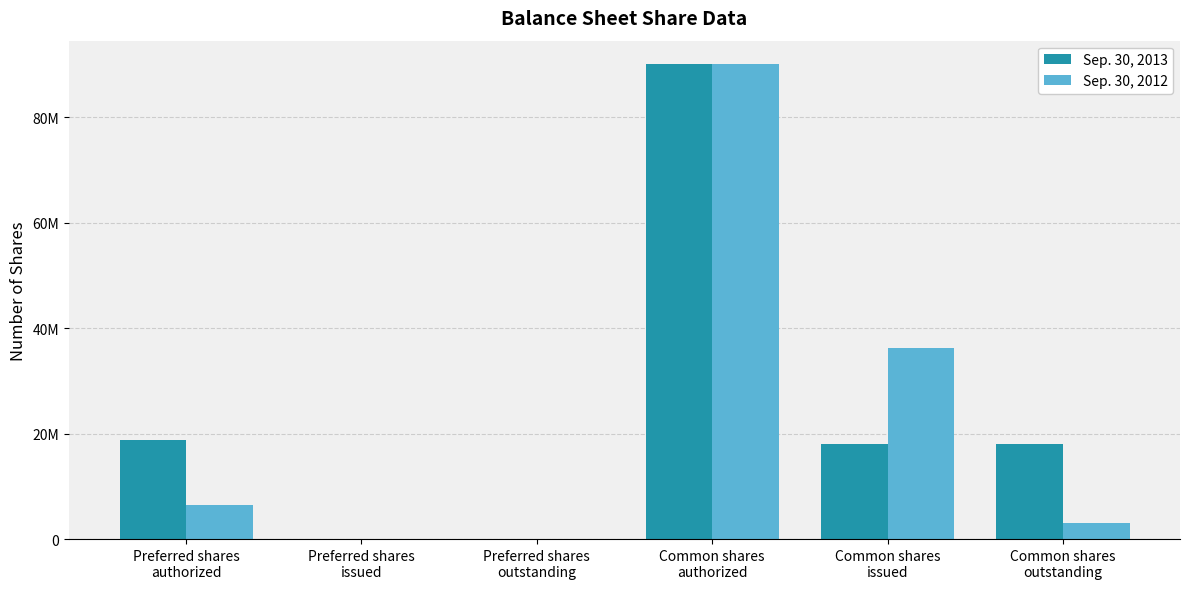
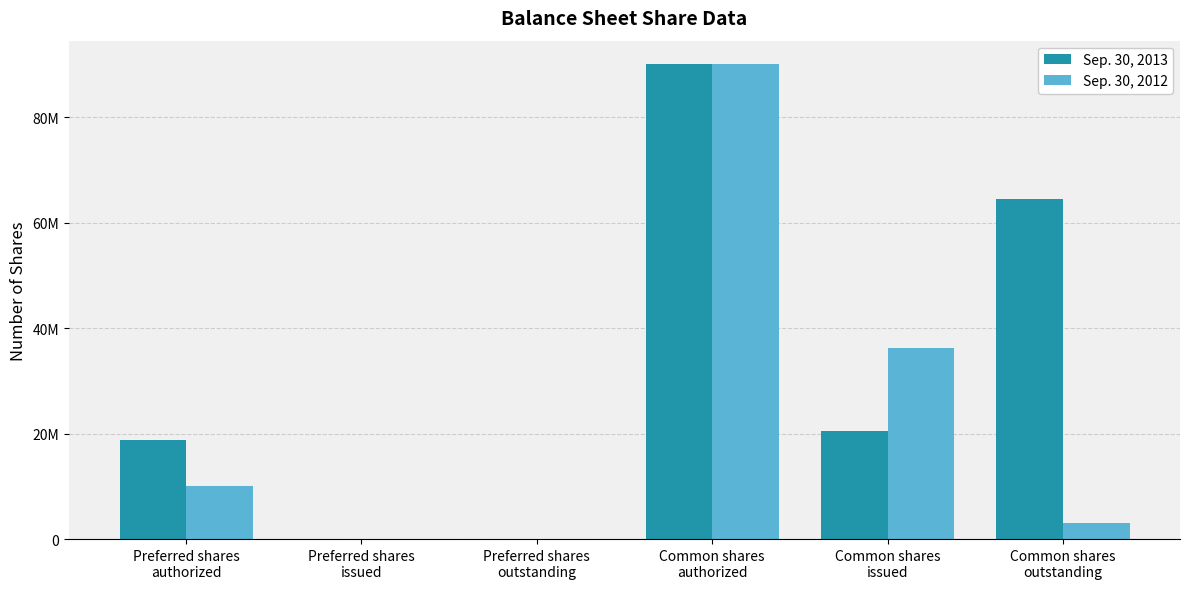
Sep. 30, 2012, Preferred shares authorized: 6000000 -> 10000000
Sep. 30, 2013, Common shares issued: 18000000 -> 20000000
Sep. 30, 2013, Common shares outstanding: 18000000 -> 64000000
